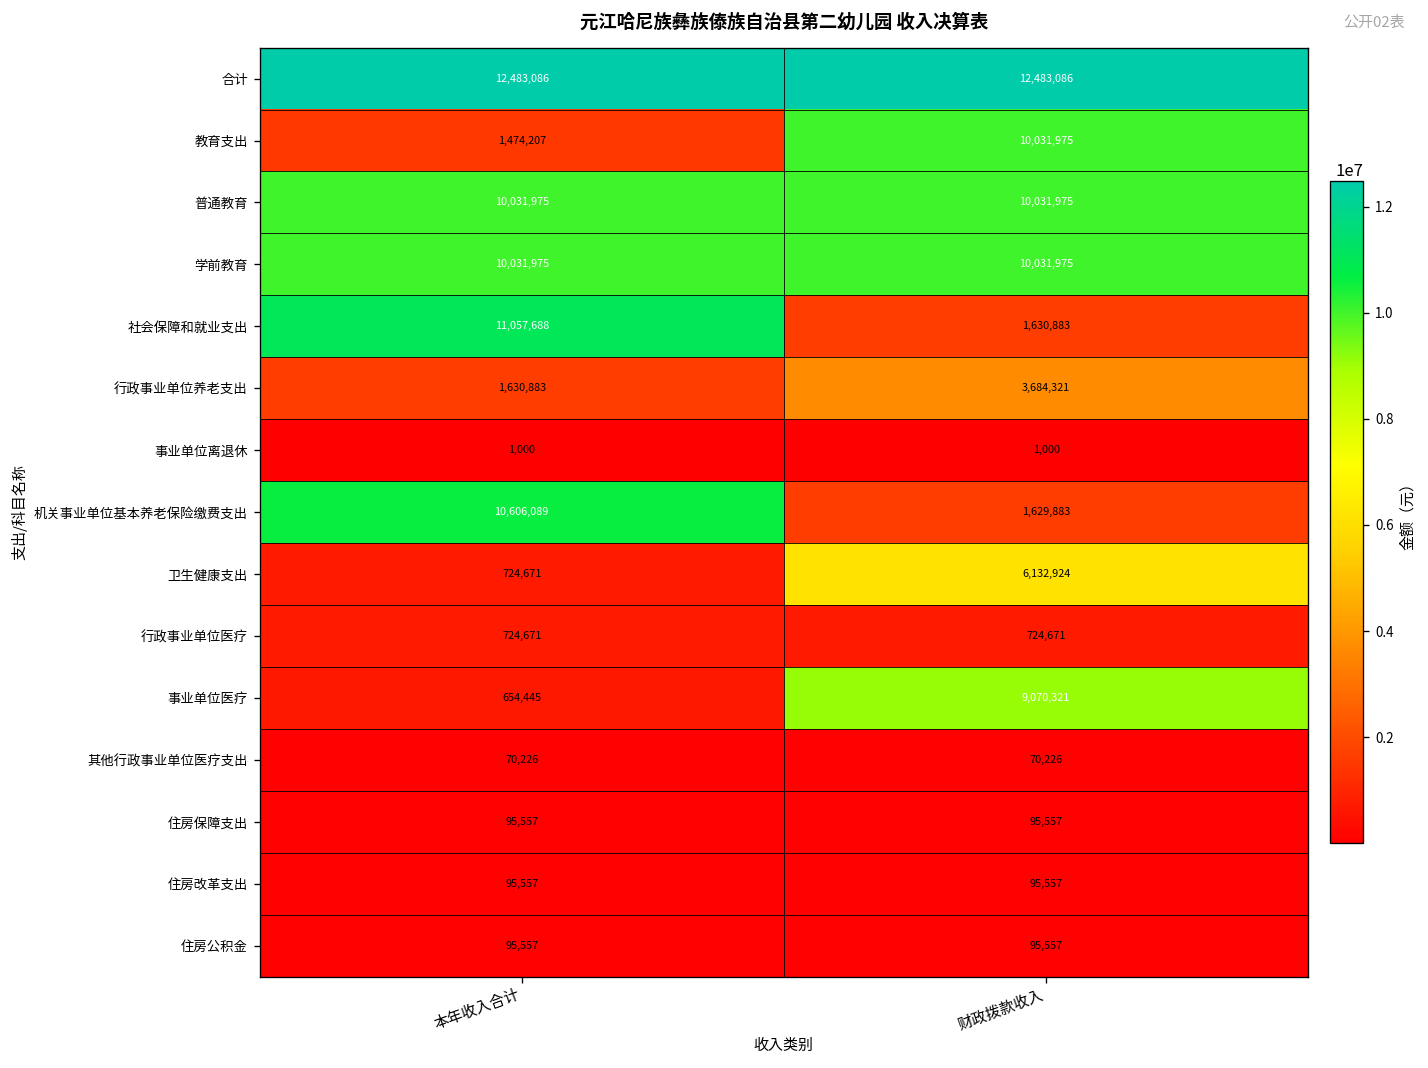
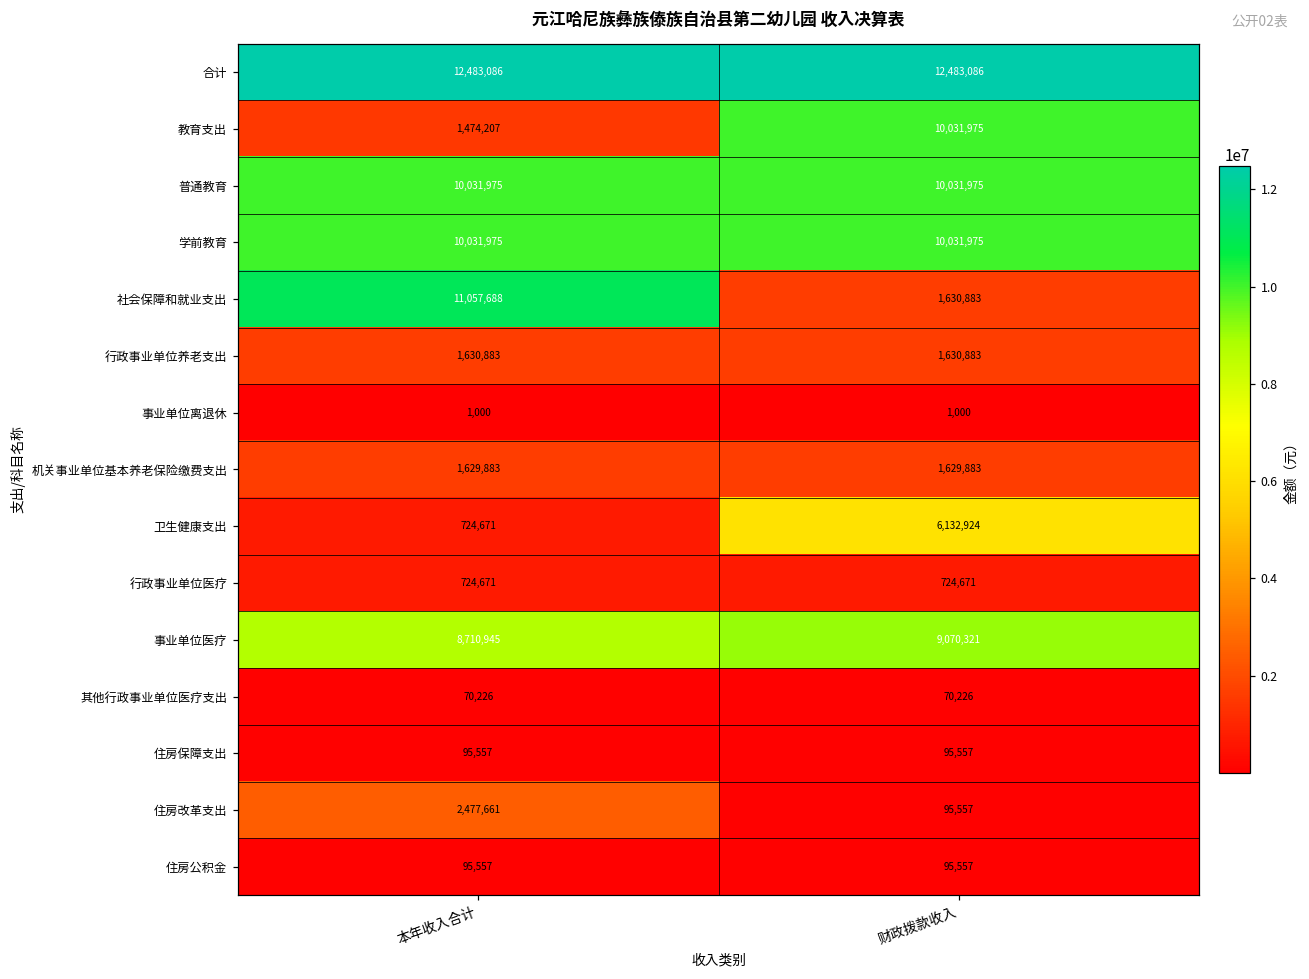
行政事业单位养老支出, 财政拨款收入: 3,684,321 -> 1,630,883
机关事业单位基本养老保险缴费支出, 本年收入合计: 10,606,089 -> 1,629,883
事业单位医疗, 本年收入合计: 654,445 -> 8,710,945
住房改革支出, 本年收入合计: 95,557 -> 2,477,661
